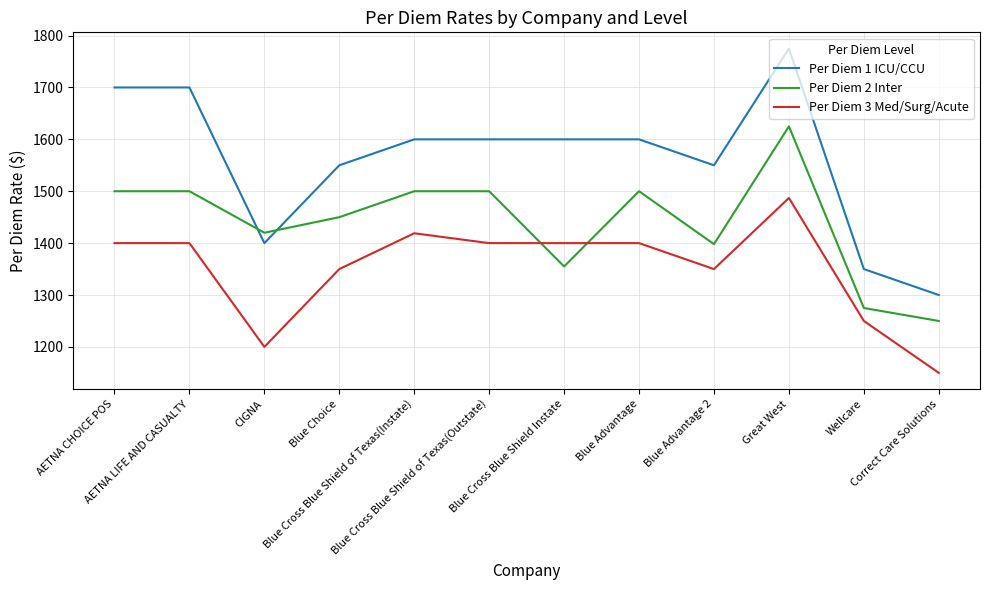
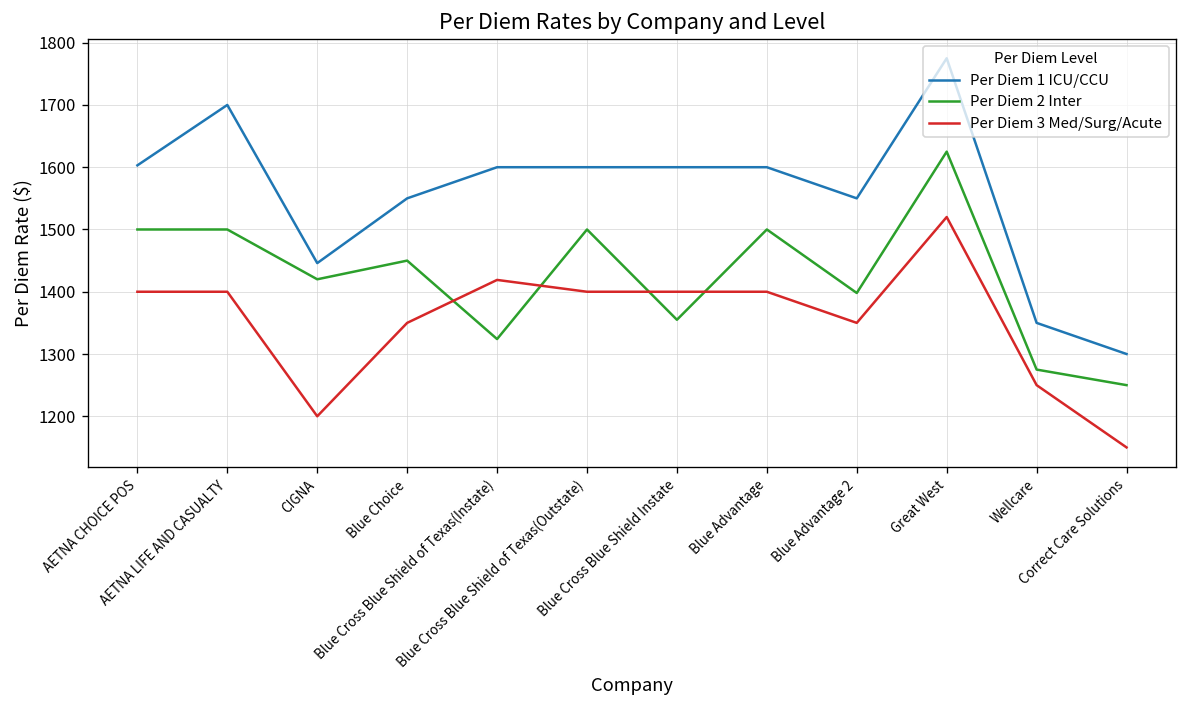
Per Diem 1 ICU/CCU, AETNA CHOICE POS: 1700 -> 1600
Per Diem 1 ICU/CCU, CIGNA: 1400 -> 1450
Per Diem 2 Inter, Blue Cross Blue Shield of Texas(Instate): 1500 -> 1320
Per Diem 3 Med/Surg/Acute, Great West: 1490 -> 1520
